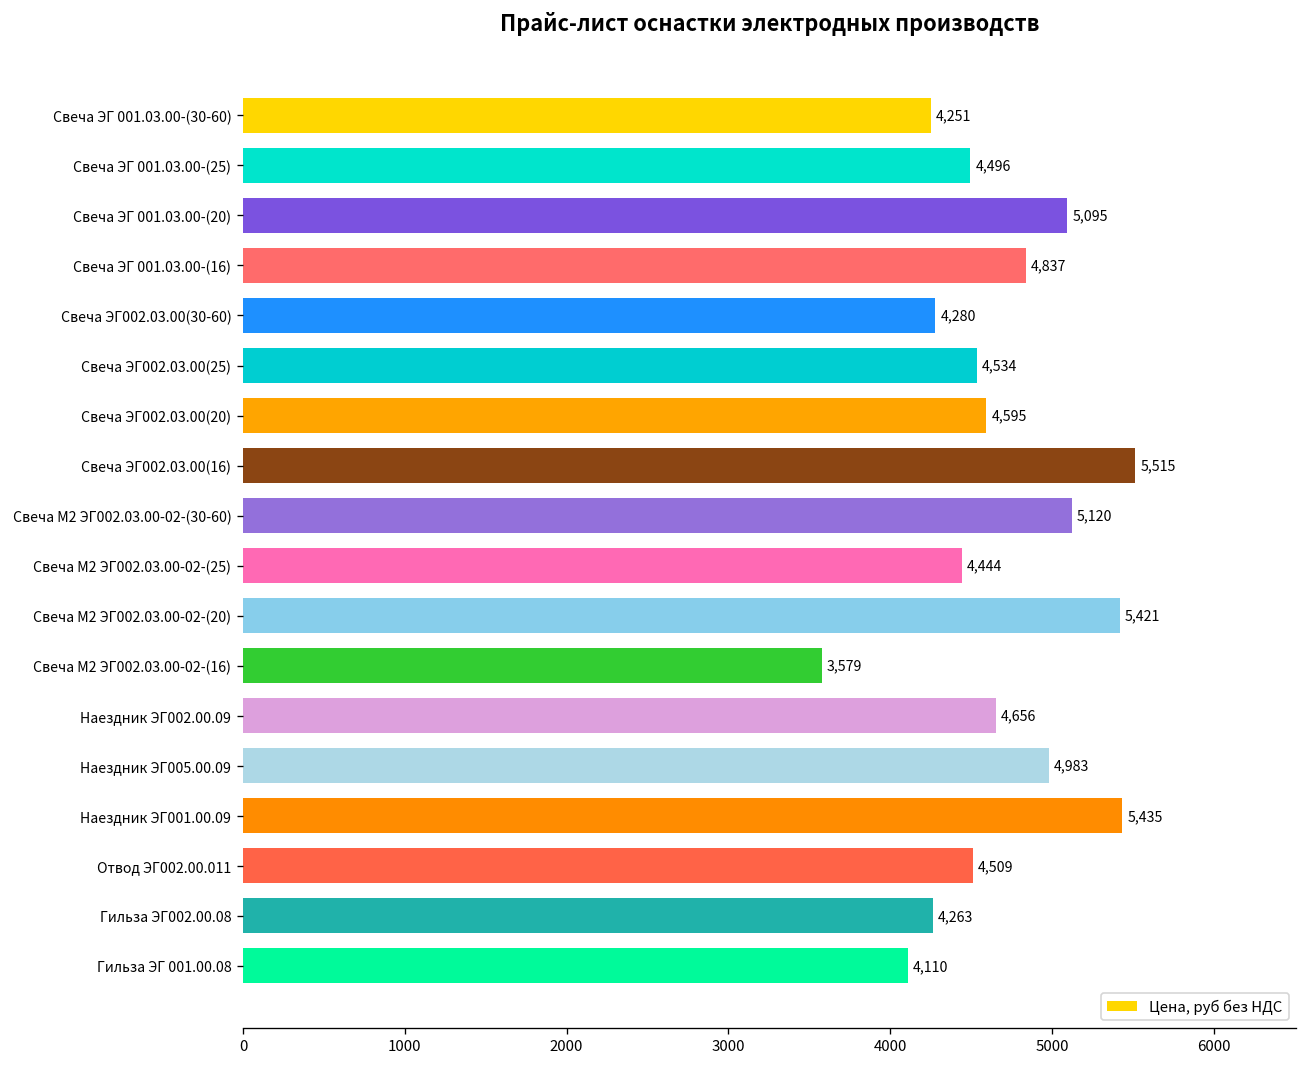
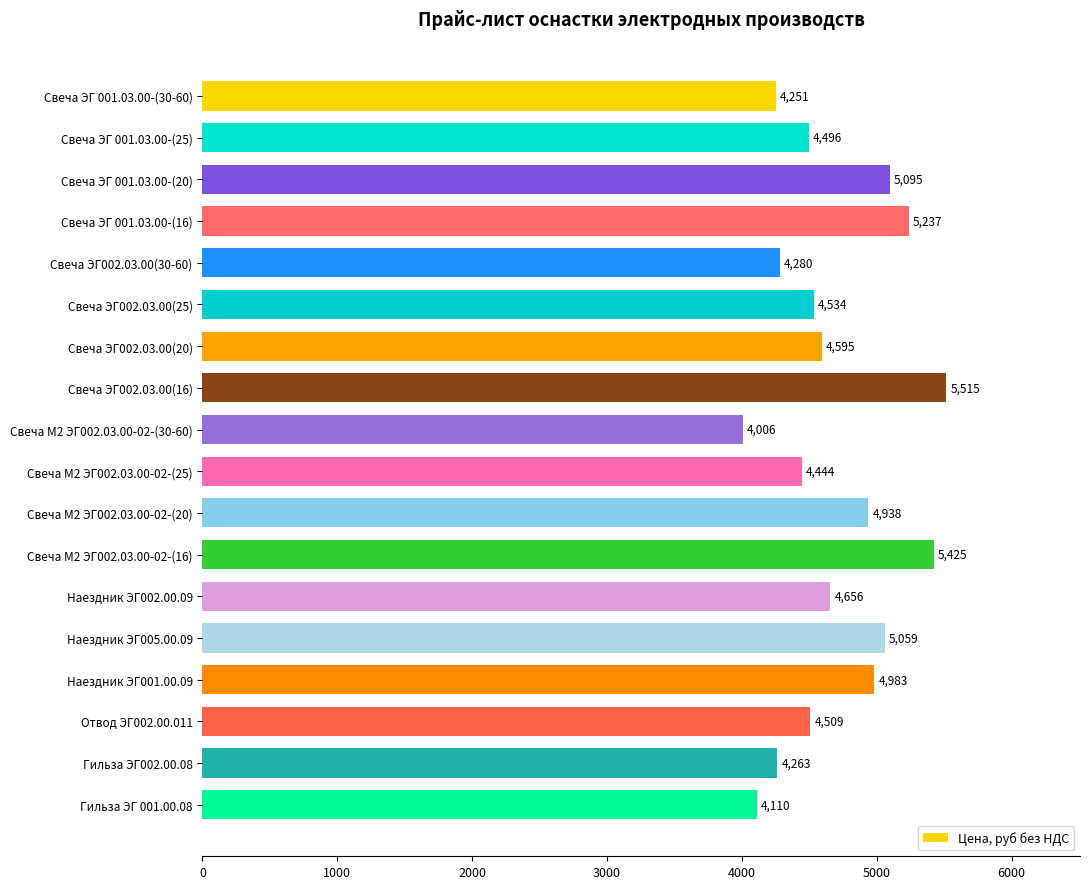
Свеча ЭГ 001.03.00-(16): 4,837 -> 5,237
Свеча М2 ЭГ002.03.00-02-(30-60): 5,120 -> 4,006
Свеча М2 ЭГ002.03.00-02-(20): 5,421 -> 4,938
Свеча М2 ЭГ002.03.00-02-(16): 3,579 -> 5,425
Наездник ЭГ005.00.09: 4,983 -> 5,059
Наездник ЭГ001.00.09: 5,435 -> 4,983
